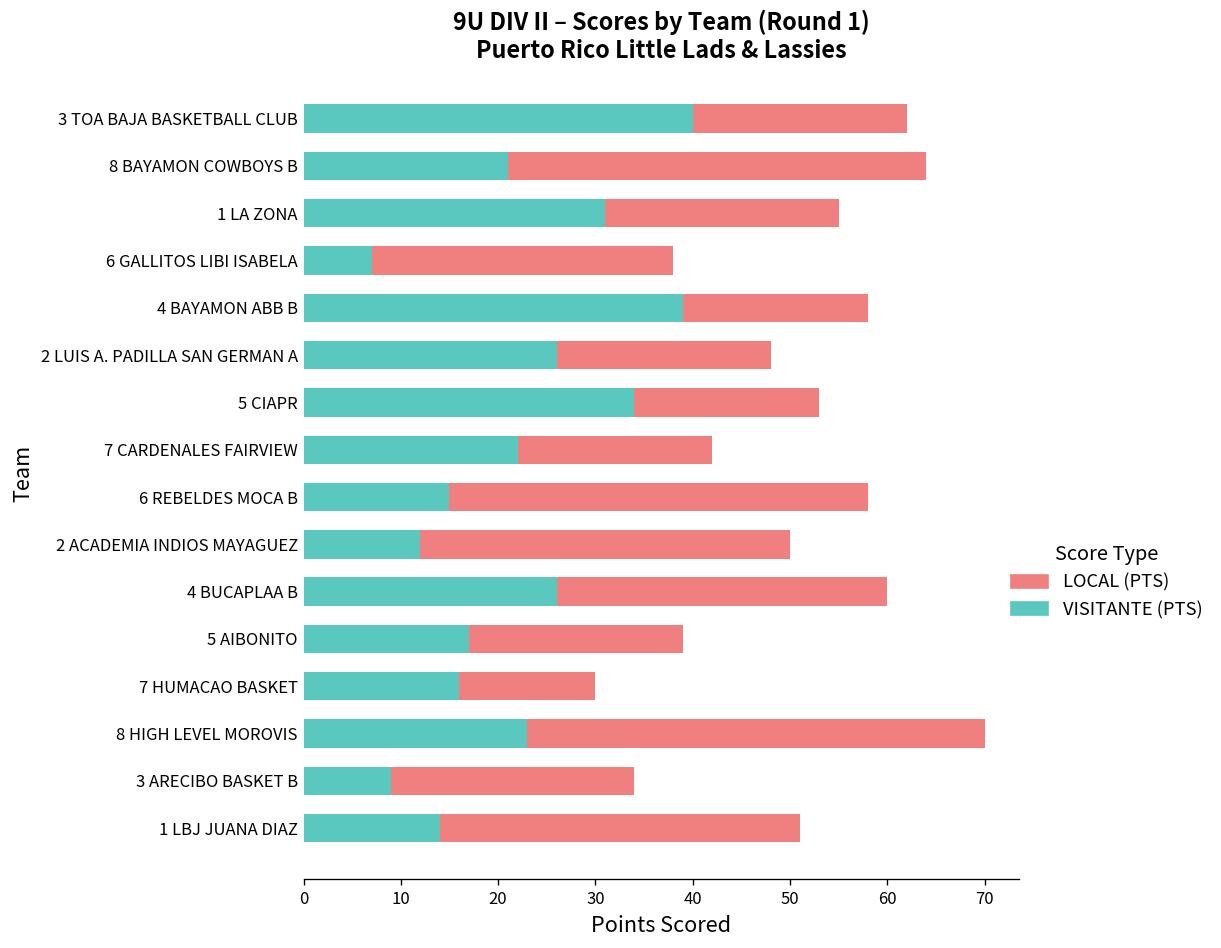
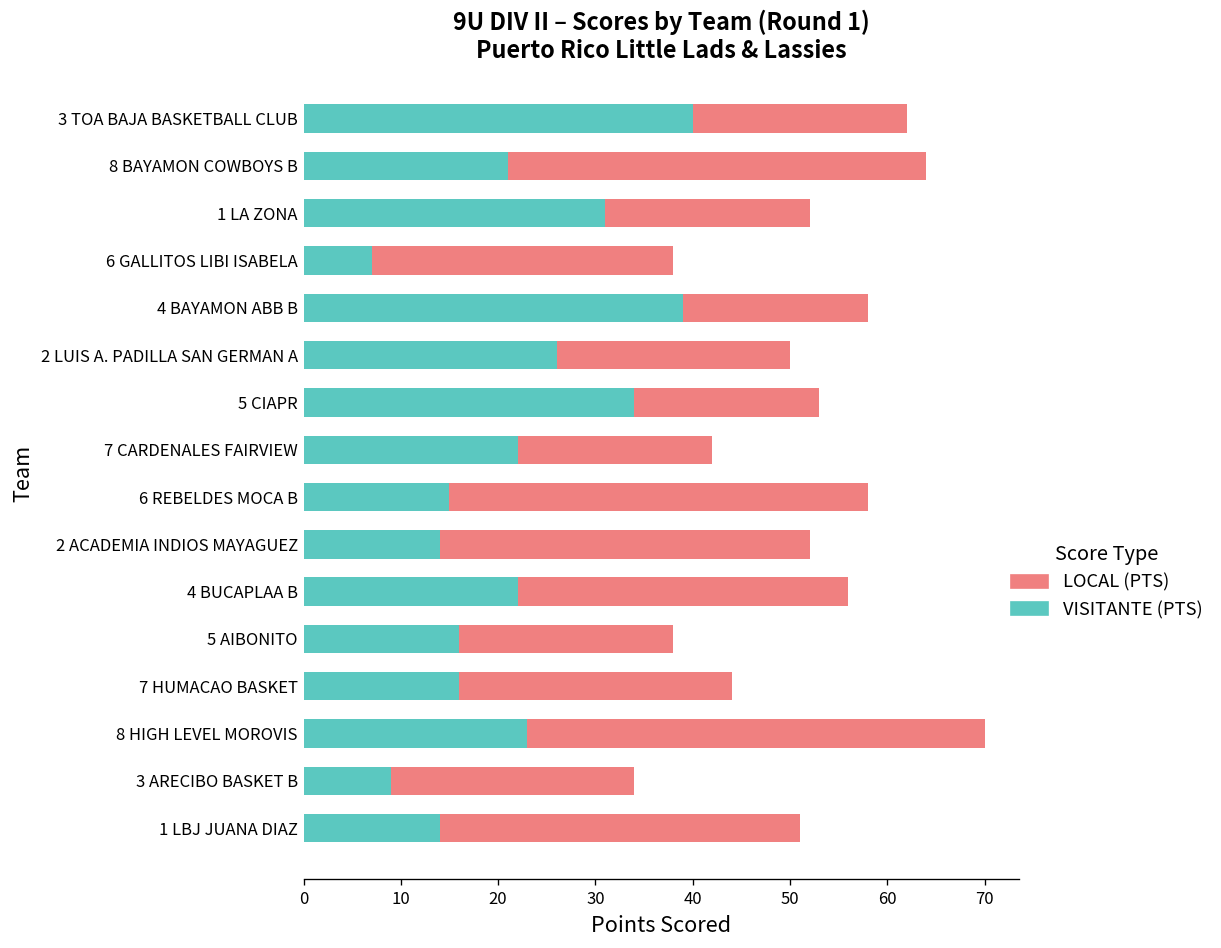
LOCAL (PTS), 1 LA ZONA: 24 -> 21
LOCAL (PTS), 2 LUIS A. PADILLA SAN GERMAN A: 22 -> 24
VISITANTE (PTS), 2 ACADEMIA INDIOS MAYAGUEZ: 12 -> 14
VISITANTE (PTS), 4 BUCAPLAA B: 26 -> 22
VISITANTE (PTS), 5 AIBONITO: 17 -> 16
LOCAL (PTS), 7 HUMACAO BASKET: 14 -> 28
